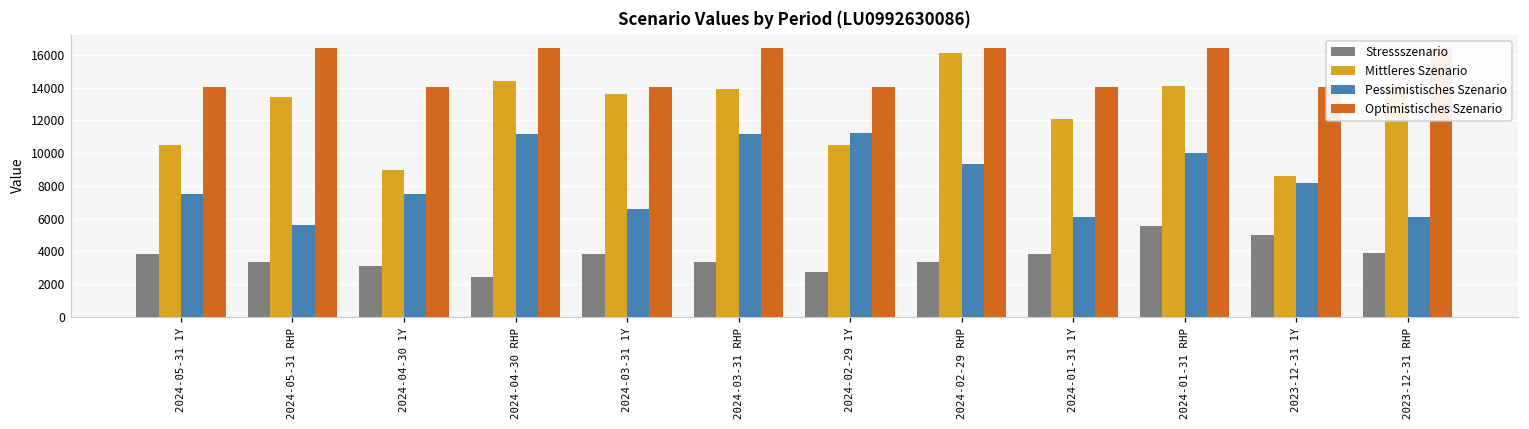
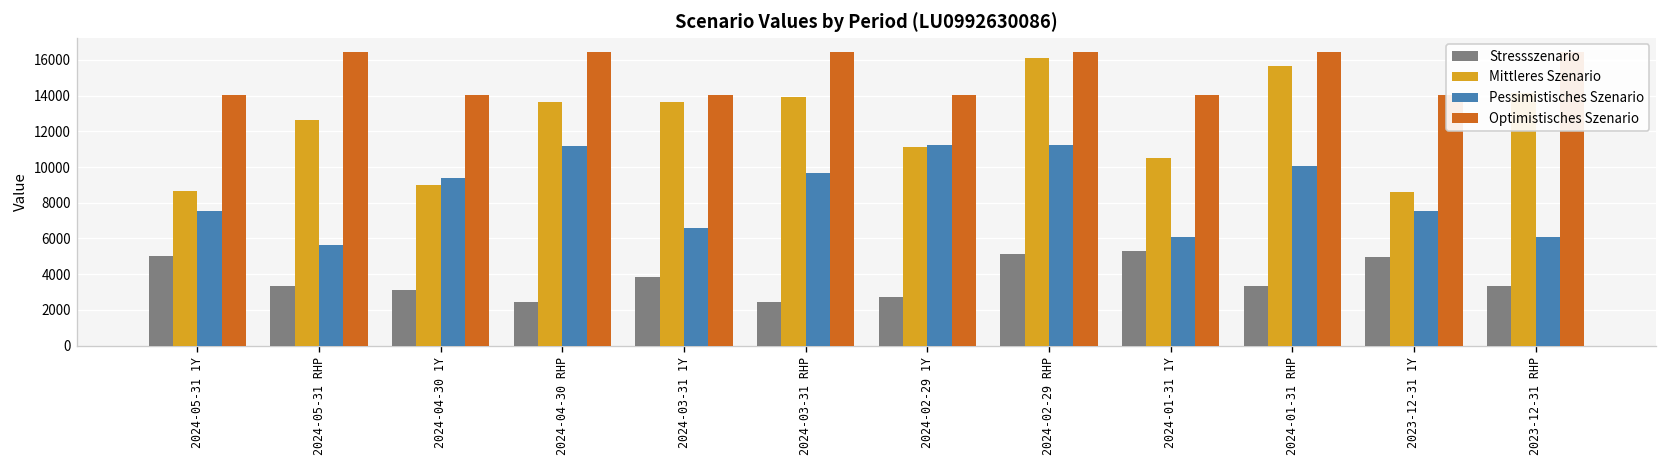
Stressszenario, 2024-05-31 1Y: 3800 -> 5000
Mittleres Szenario, 2024-05-31 1Y: 10500 -> 8700
Mittleres Szenario, 2024-05-31 RHP: 13400 -> 12600
Pessimistisches Szenario, 2024-04-30 1Y: 7500 -> 9400
Mittleres Szenario, 2024-04-30 RHP: 14400 -> 13700
Stressszenario, 2024-03-31 RHP: 3300 -> 2400
Pessimistisches Szenario, 2024-03-31 RHP: 11200 -> 9700
Mittleres Szenario, 2024-02-29 1Y: 10500 -> 11100
Stressszenario, 2024-02-29 RHP: 3300 -> 5200
Pessimistisches Szenario, 2024-02-29 RHP: 9300 -> 11200
Stressszenario, 2024-01-31 1Y: 3800 -> 5300
Mittleres Szenario, 2024-01-31 1Y: 12100 -> 10500
Stressszenario, 2024-01-31 RHP: 5600 -> 3300
Mittleres Szenario, 2024-01-31 RHP: 14100 -> 15700
Pessimistisches Szenario, 2023-12-31 1Y: 8100 -> 7500
Stressszenario, 2023-12-31 RHP: 3900 -> 3300
